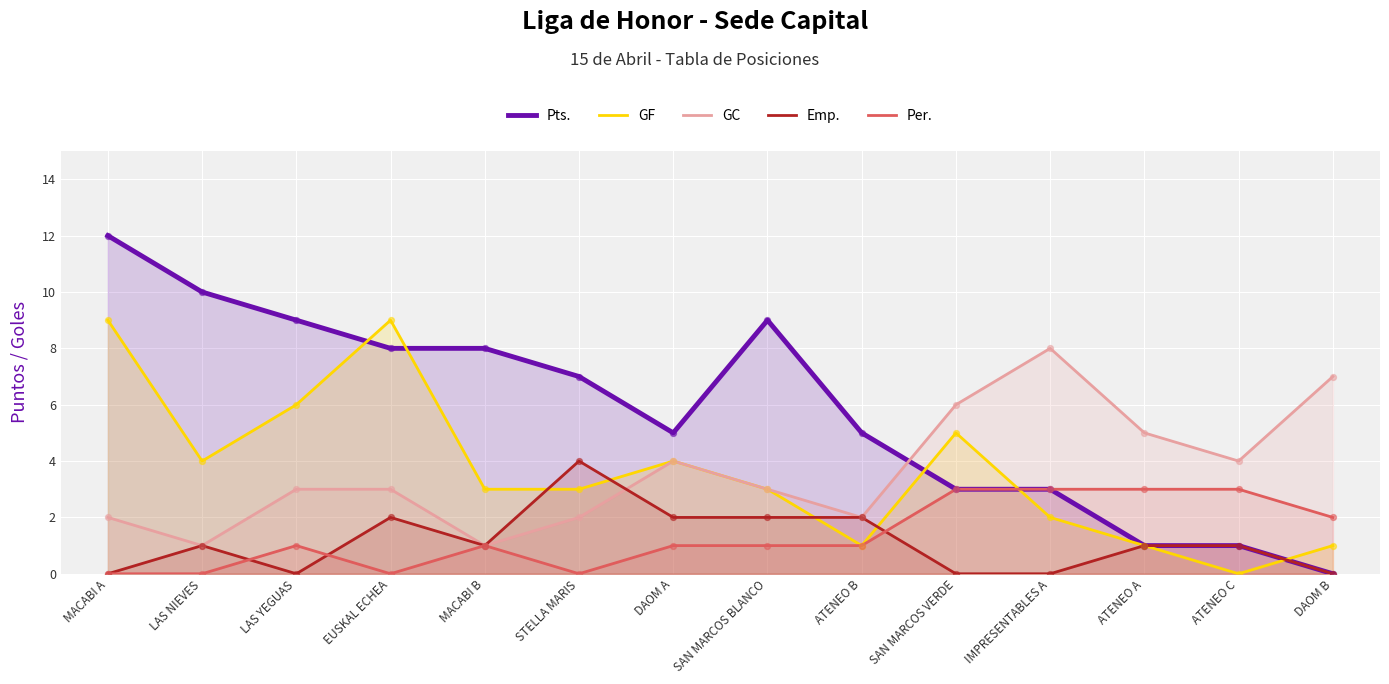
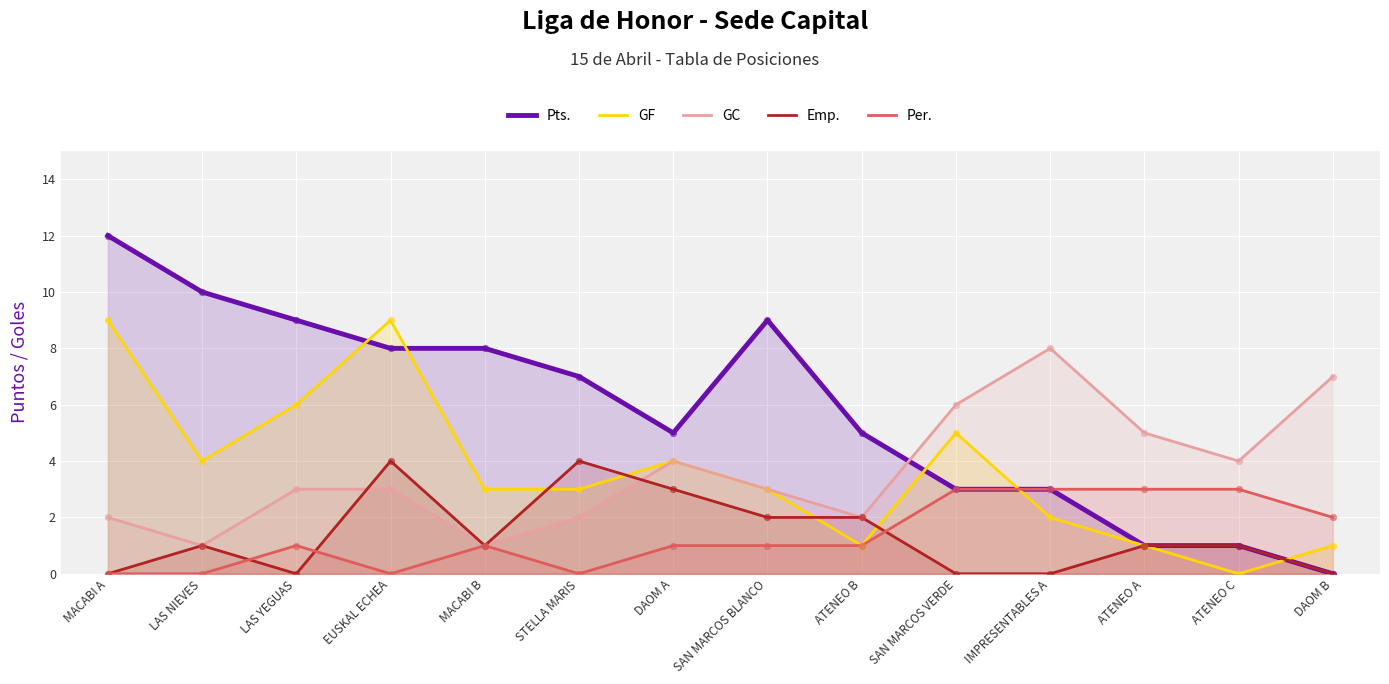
Emp., EUSKAL ECHEA: 2 -> 4
Emp., DAOM A: 2 -> 3
